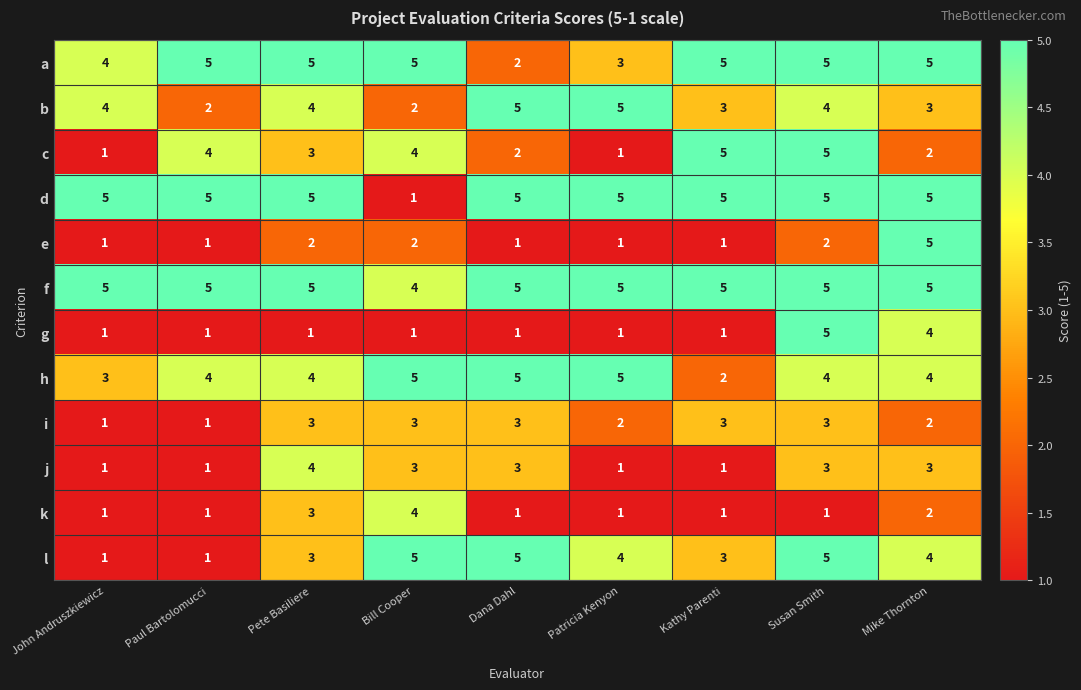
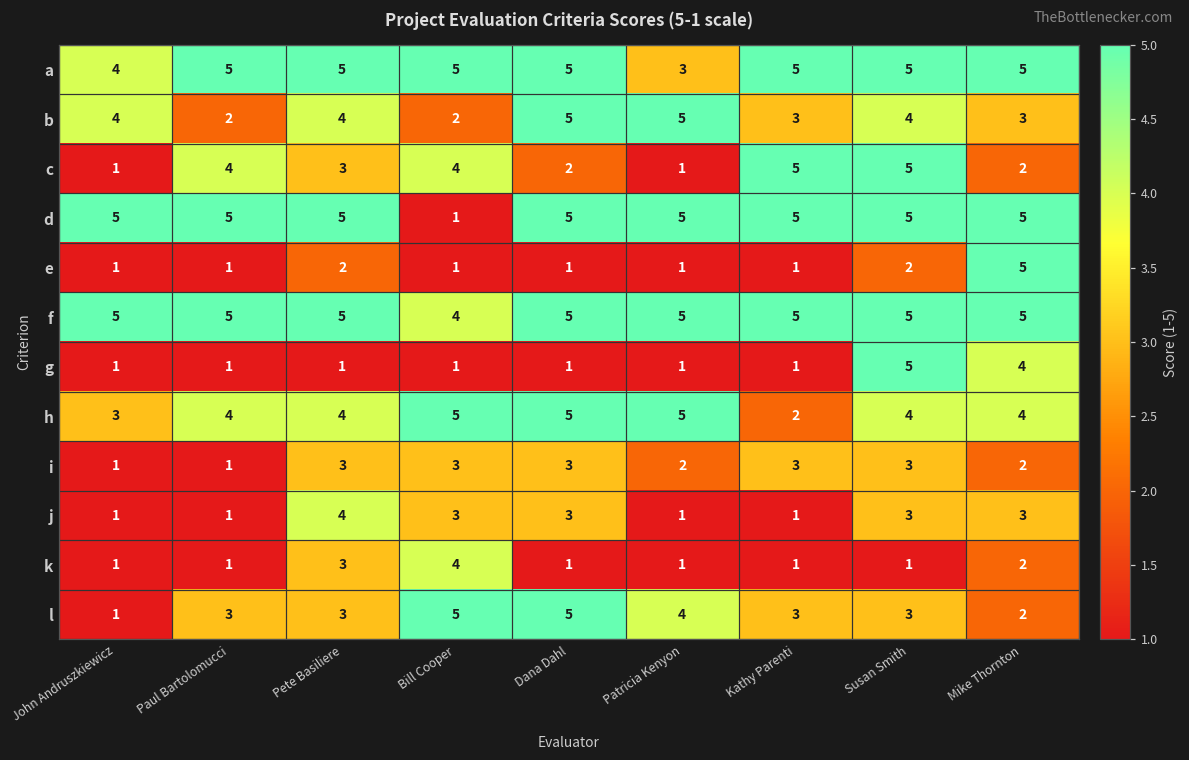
a, Dana Dahl: 2 -> 5
e, Bill Cooper: 2 -> 1
l, Paul Bartolomucci: 1 -> 3
l, Susan Smith: 5 -> 3
l, Mike Thornton: 4 -> 2
